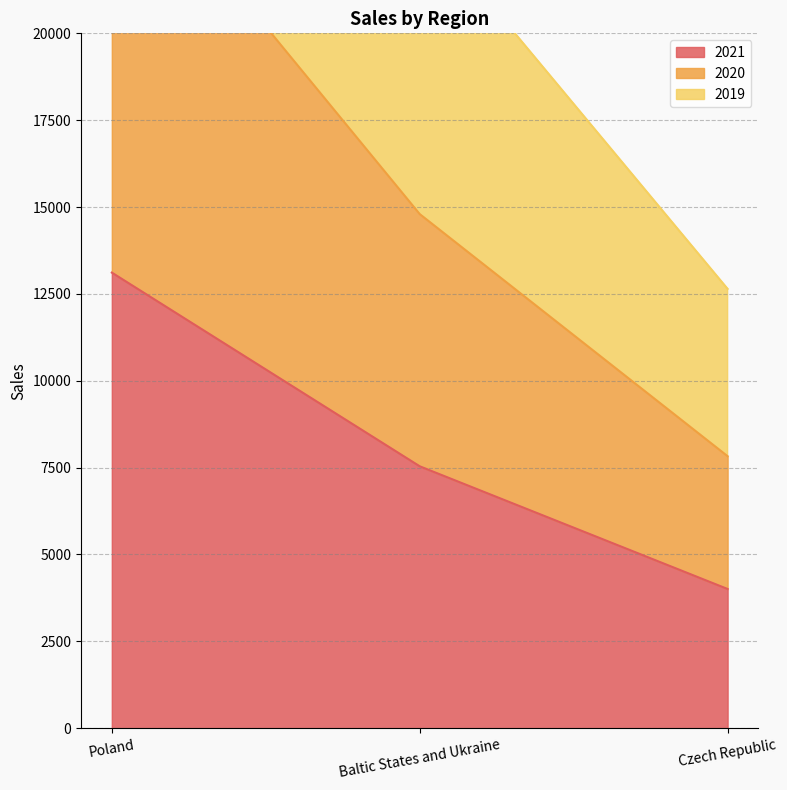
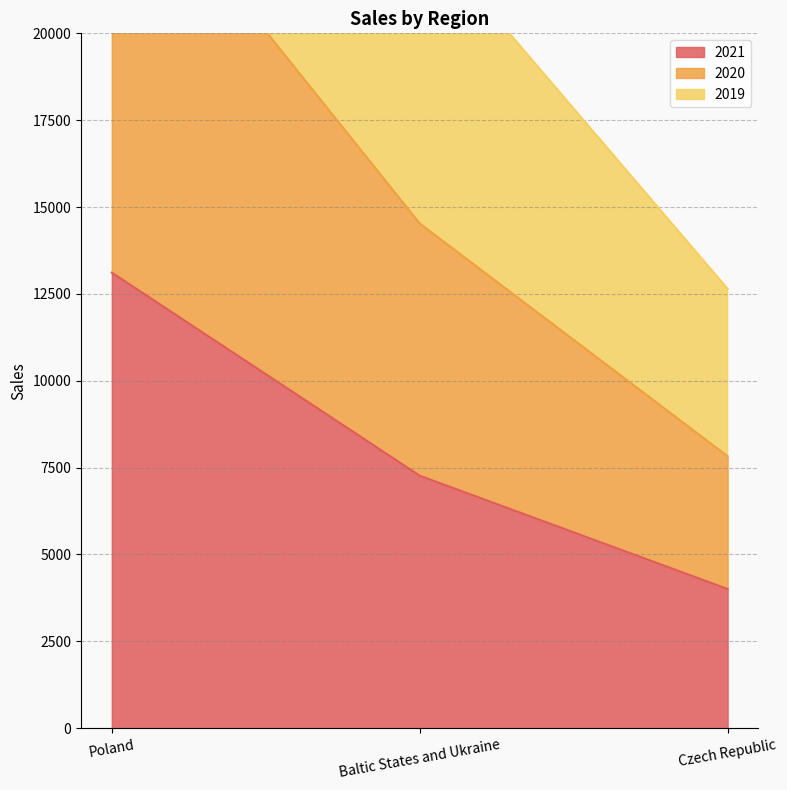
2021, Baltic States and Ukraine: 7500 -> 7300
